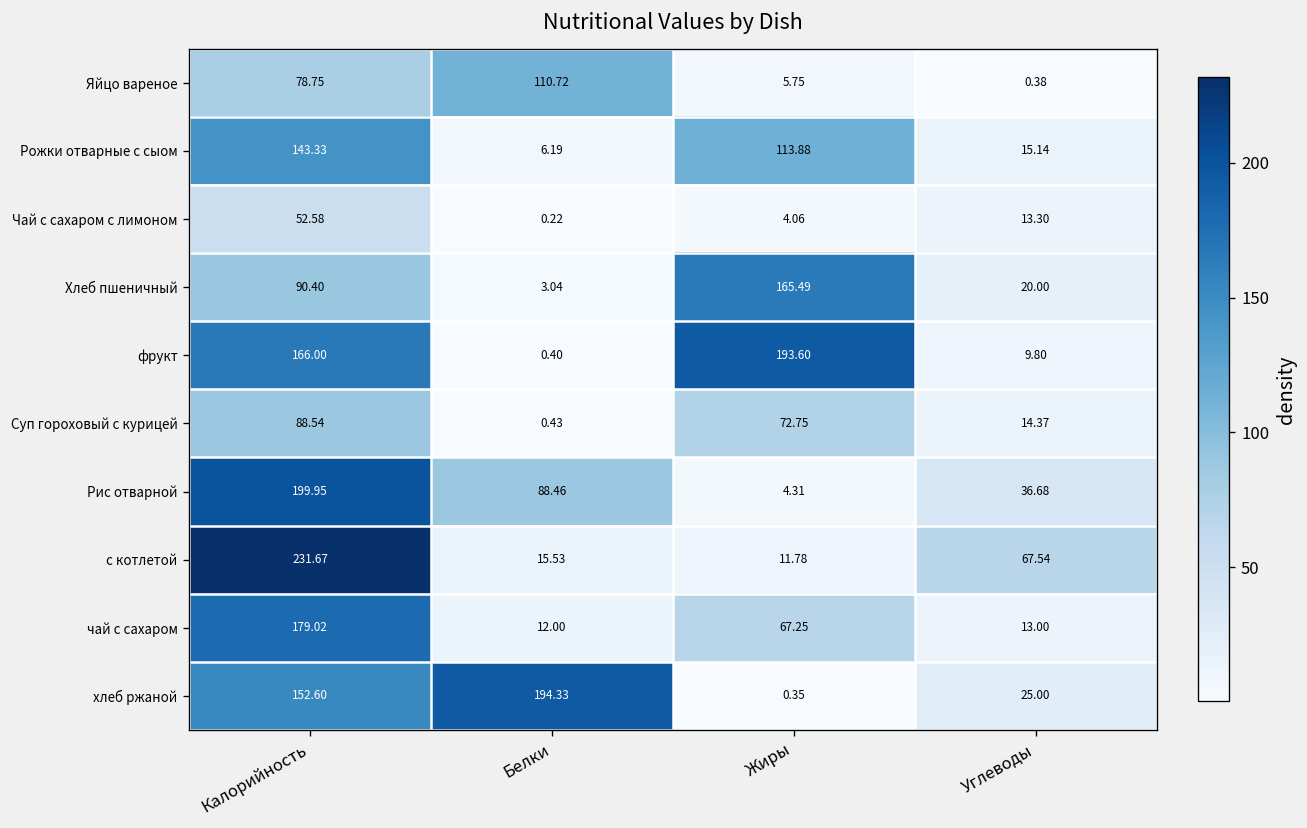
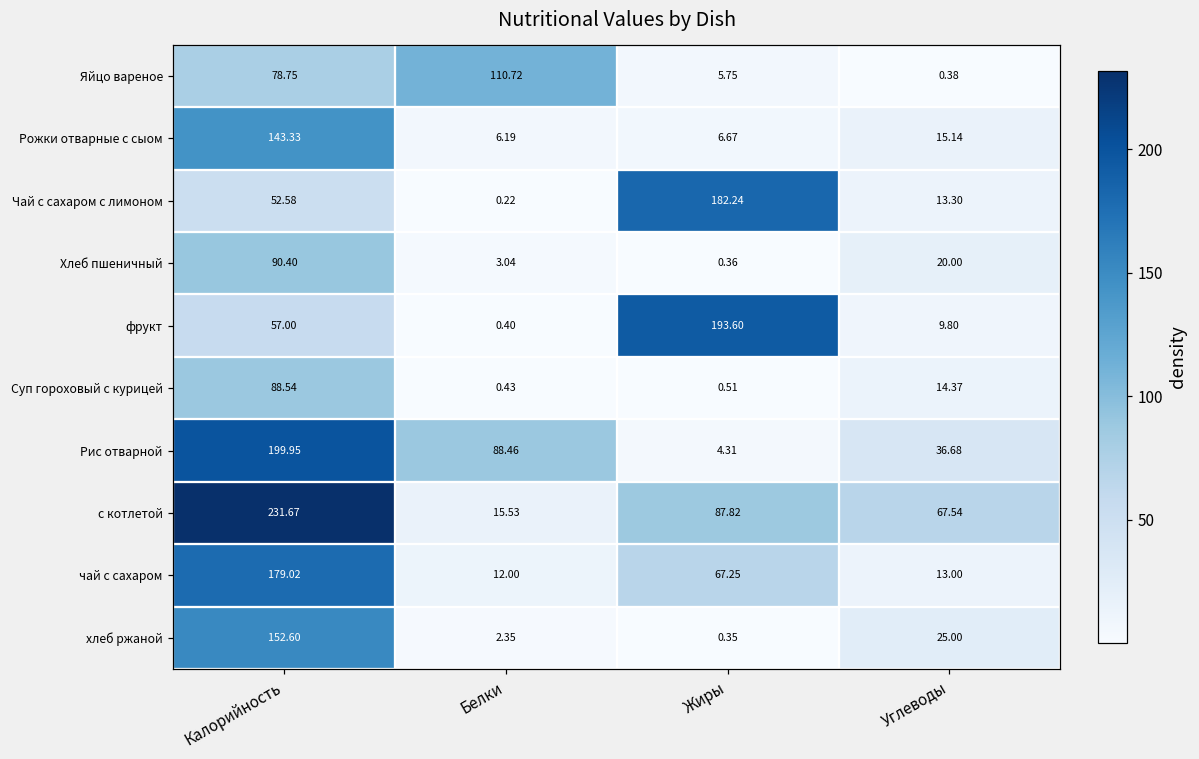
Рожки отварные с сыом, Жиры: 113.88 -> 6.67
Чай с сахаром с лимоном, Жиры: 4.06 -> 182.24
Хлеб пшеничный, Жиры: 165.49 -> 0.36
фрукт, Калорийность: 166.00 -> 57.00
Суп гороховый с курицей, Жиры: 72.75 -> 0.51
с котлетой, Жиры: 11.78 -> 87.82
хлеб ржаной, Белки: 194.33 -> 2.35
